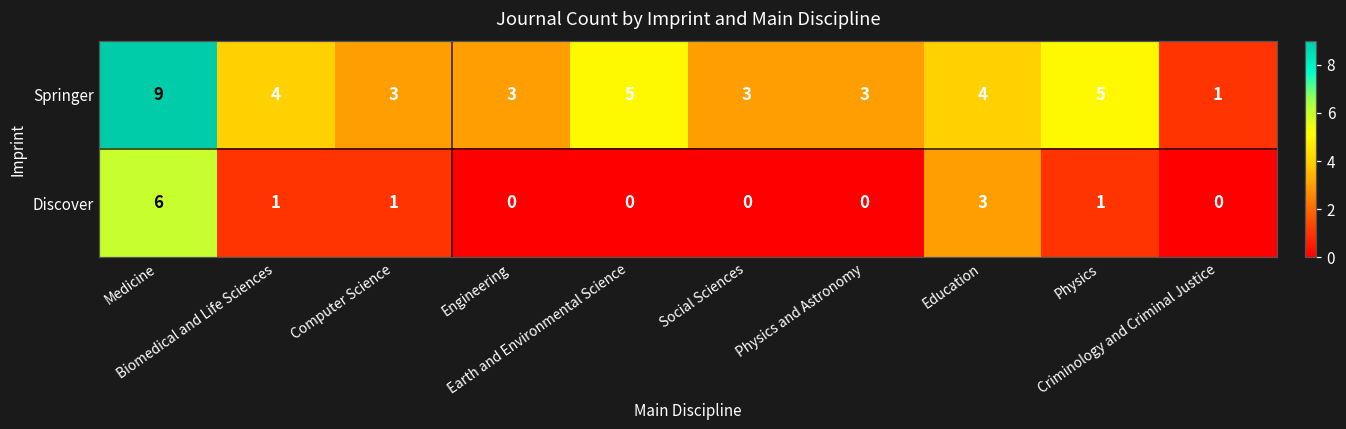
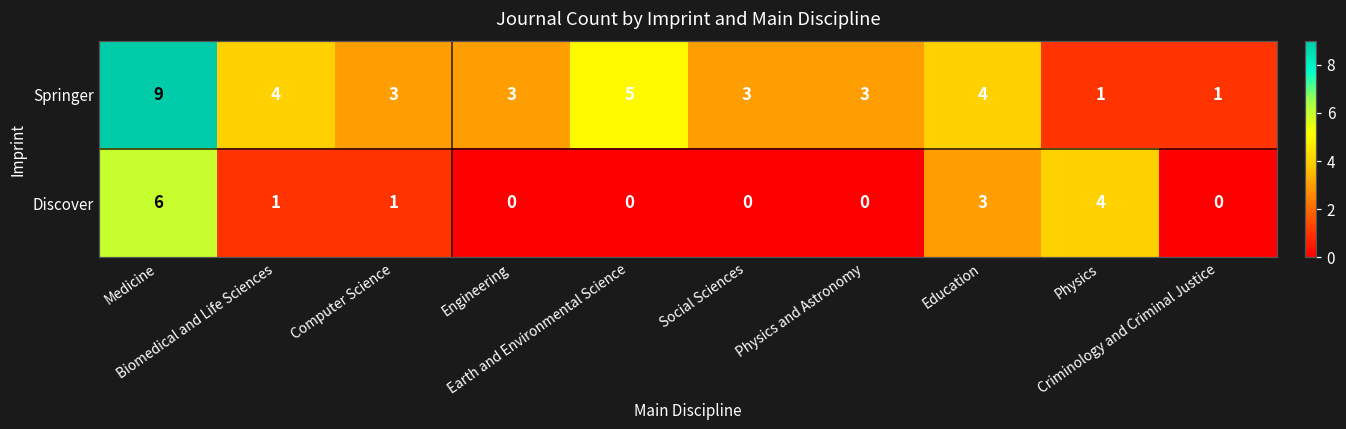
Springer, Physics: 5 -> 1
Discover, Physics: 1 -> 4
